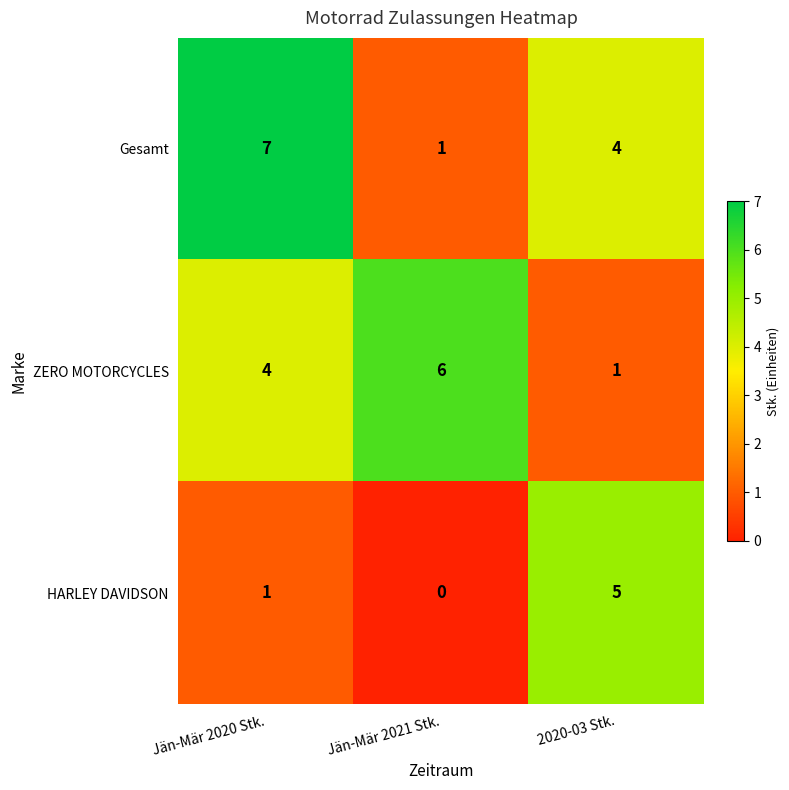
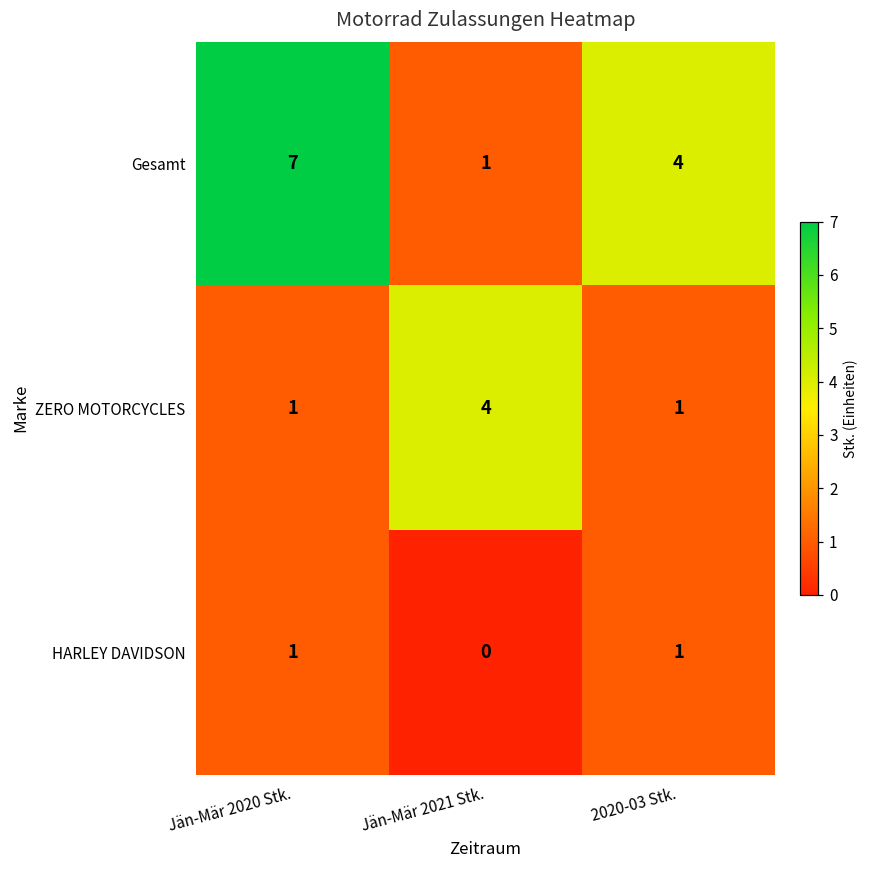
ZERO MOTORCYCLES, Jän-Mär 2020 Stk.: 4 -> 1
ZERO MOTORCYCLES, Jän-Mär 2021 Stk.: 6 -> 4
HARLEY DAVIDSON, 2020-03 Stk.: 5 -> 1
